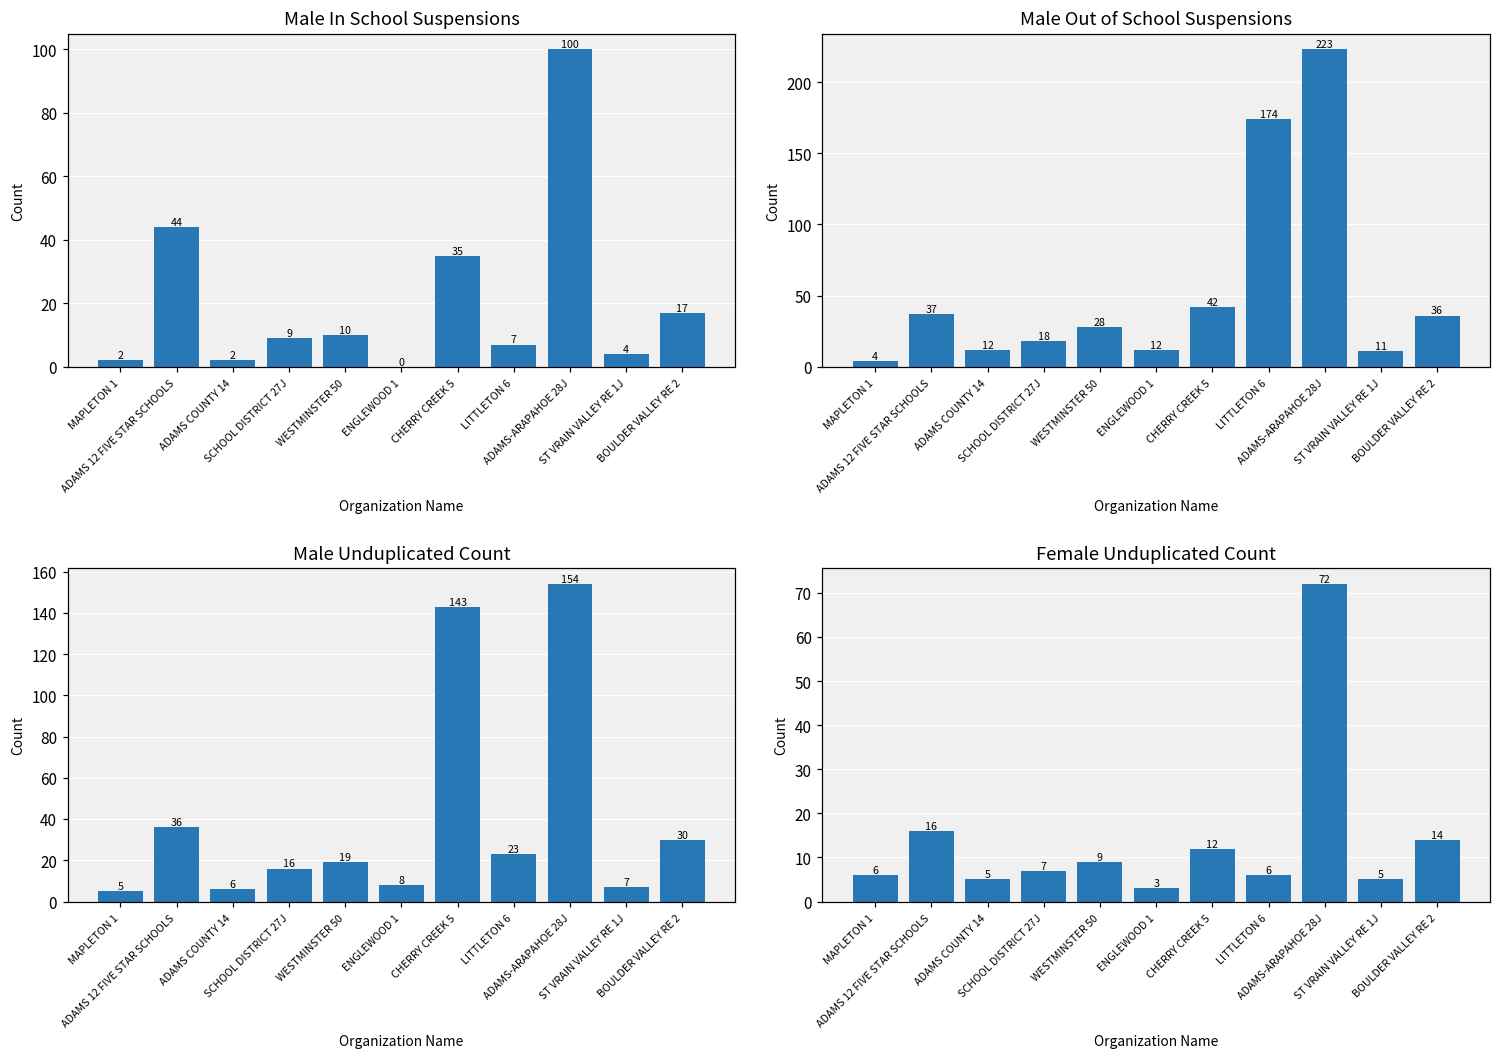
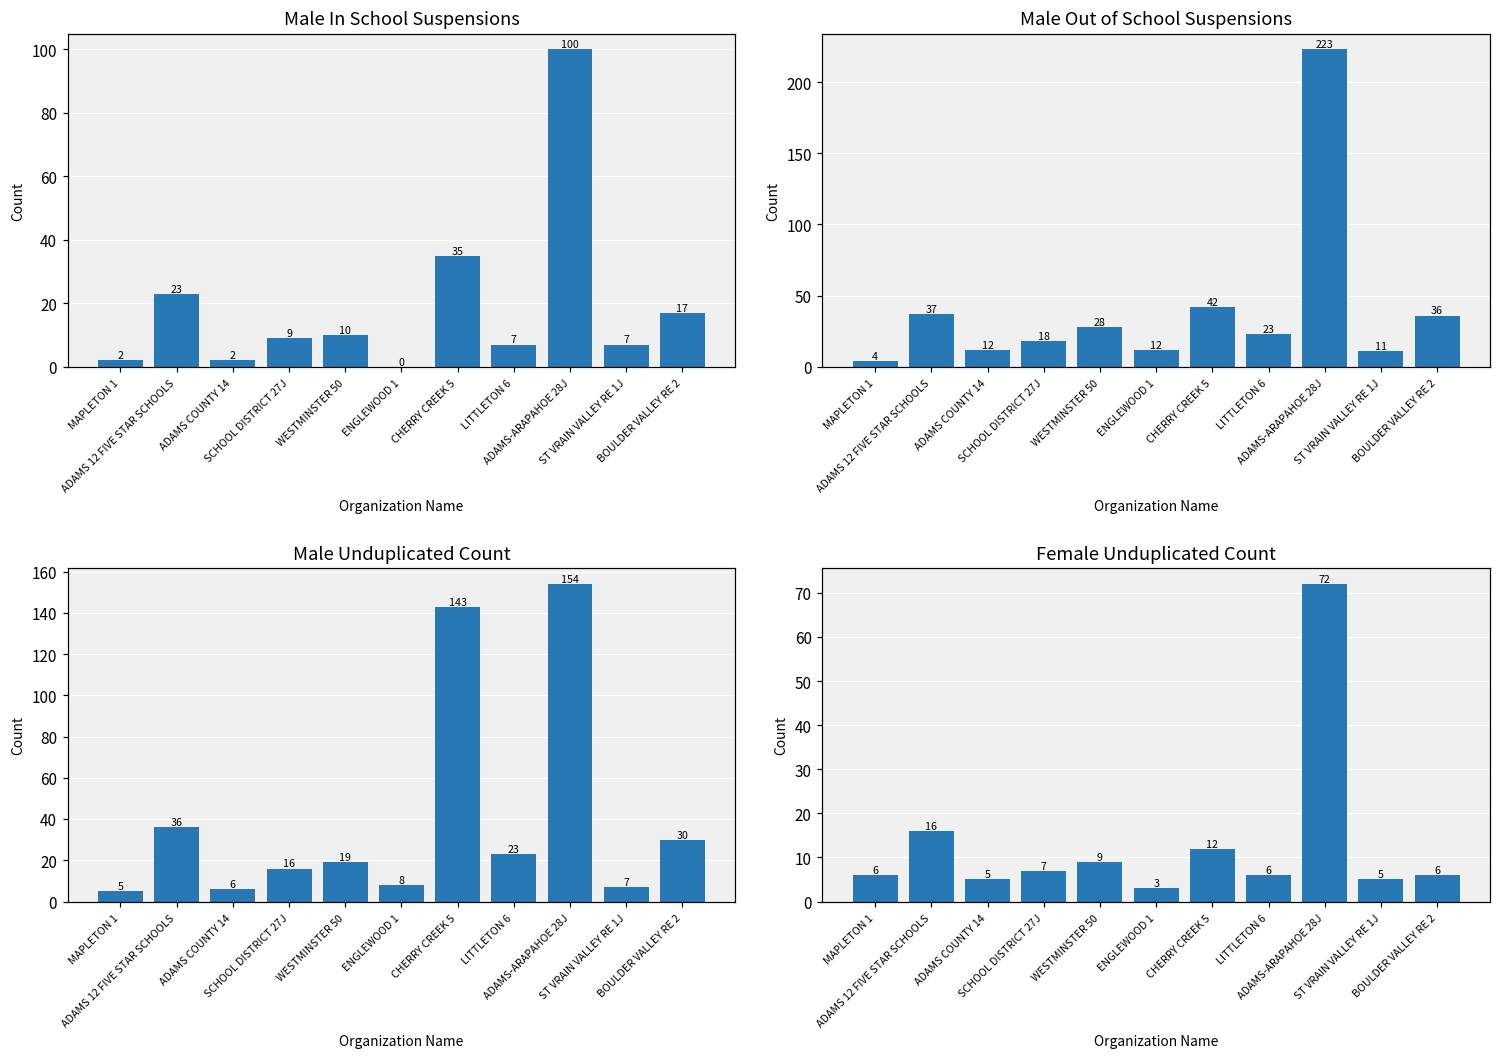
Male In School Suspensions, ADAMS 12 FIVE STAR SCHOOLS: 44 -> 23
Male In School Suspensions, ST VRAIN VALLEY RE 1J: 4 -> 7
Male Out of School Suspensions, LITTLETON 6: 174 -> 23
Female Unduplicated Count, BOULDER VALLEY RE 2: 14 -> 6
